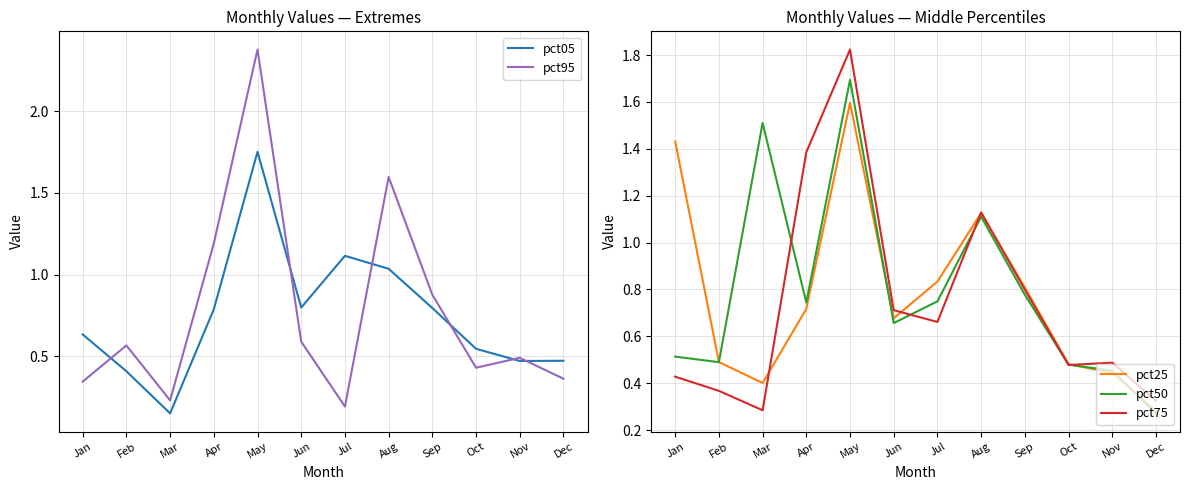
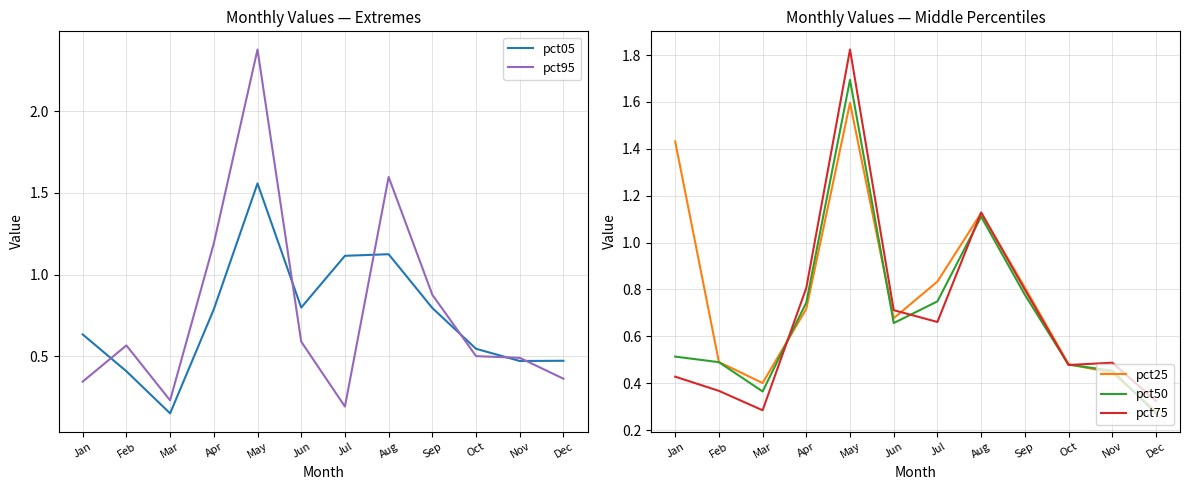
Monthly Values — Extremes, pct05, May: 1.75 -> 1.56
Monthly Values — Extremes, pct05, Aug: 1.04 -> 1.12
Monthly Values — Extremes, pct95, Oct: 0.43 -> 0.50
Monthly Values — Middle Percentiles, pct50, Mar: 1.51 -> 0.37
Monthly Values — Middle Percentiles, pct75, Apr: 1.39 -> 0.81
